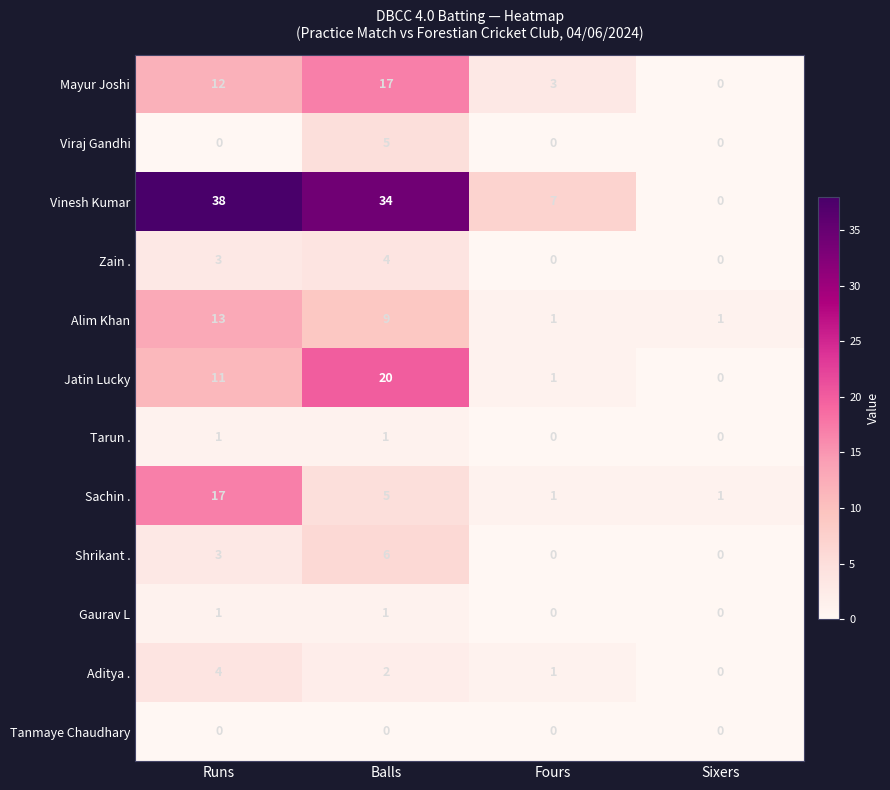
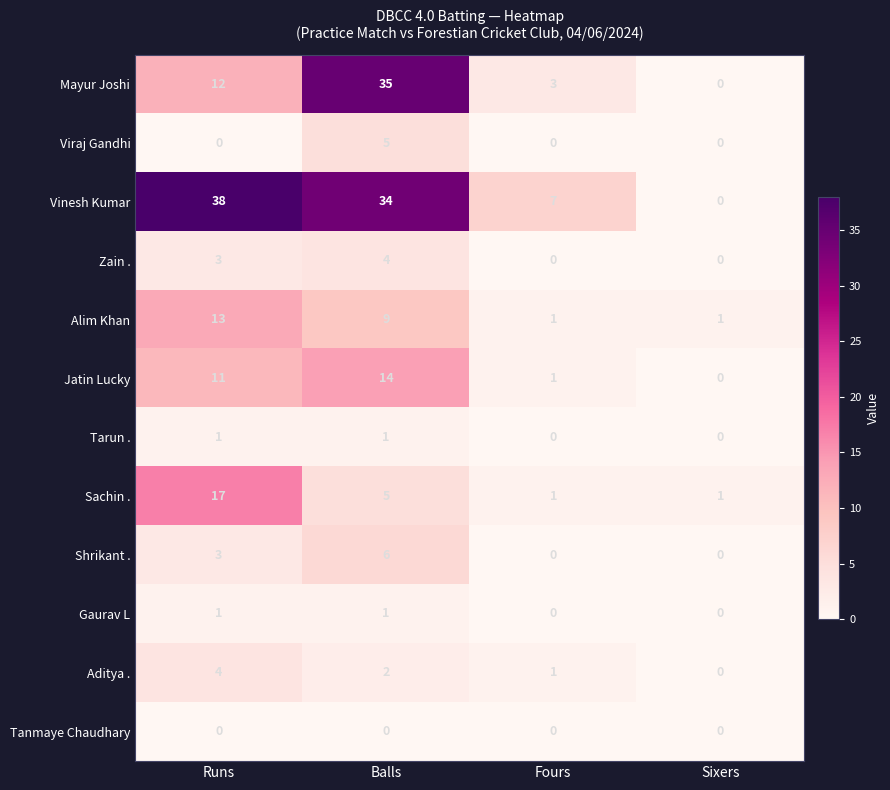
Mayur Joshi, Balls: 17 -> 35
Jatin Lucky, Balls: 20 -> 14
